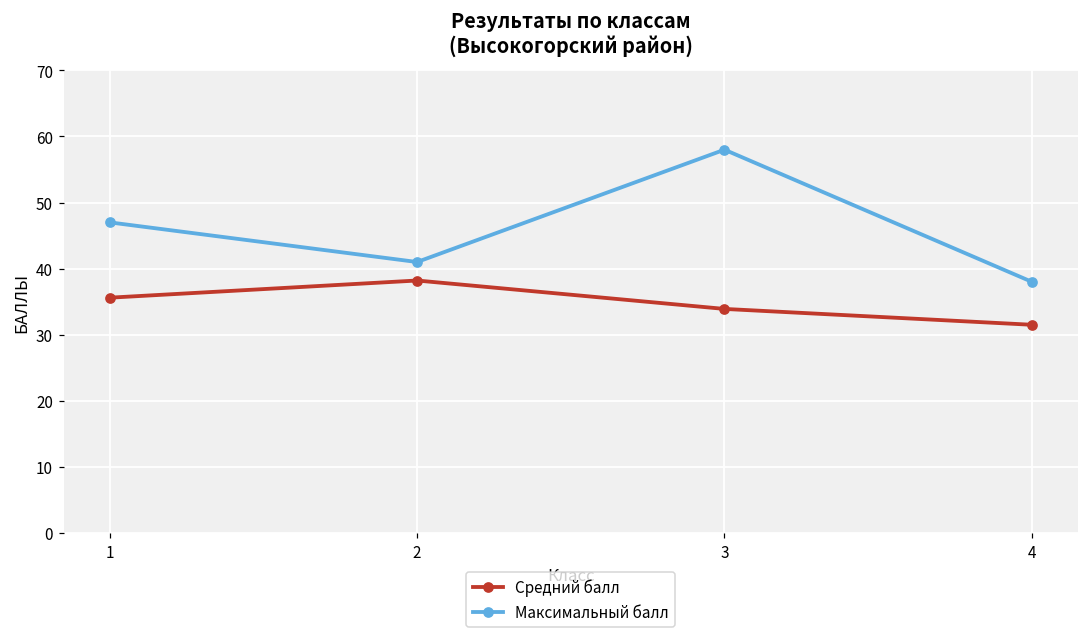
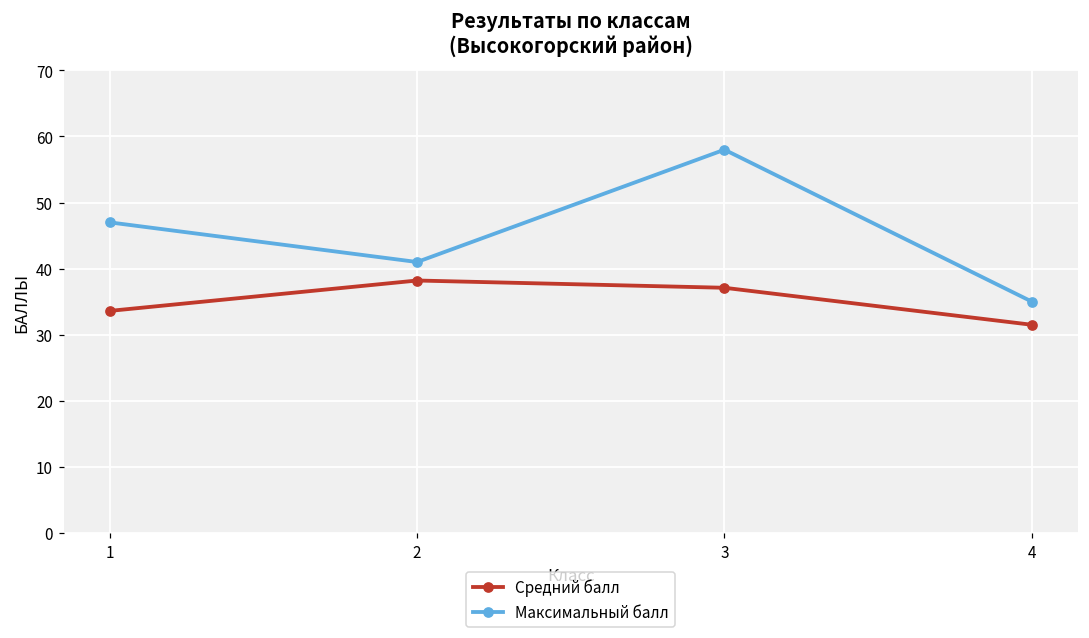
Средний балл, 1: 36 -> 34
Средний балл, 3: 34 -> 37
Максимальный балл, 4: 38 -> 35
